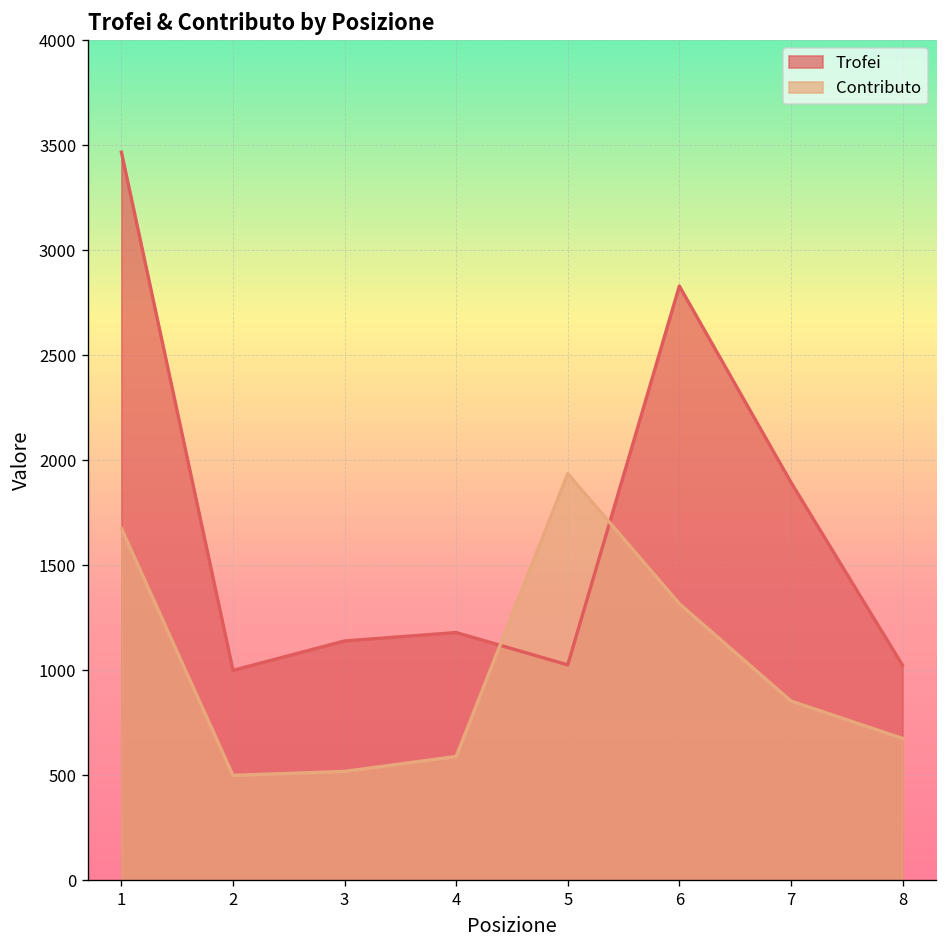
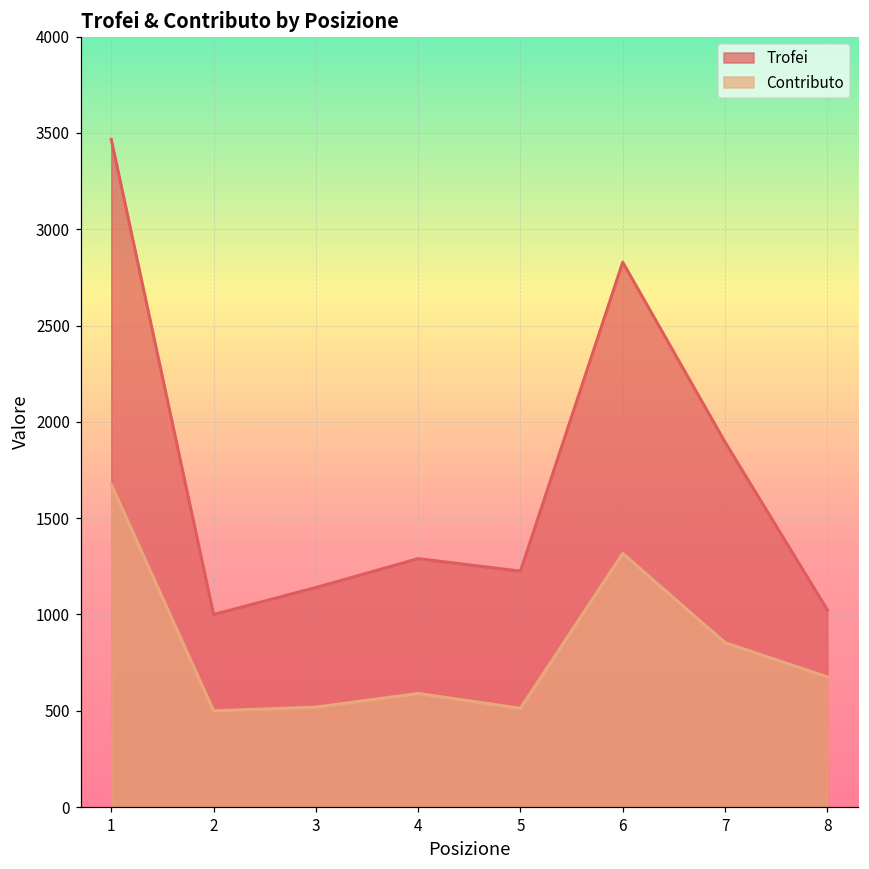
Trofei, 4: 1180 -> 1290
Trofei, 5: 1030 -> 1230
Contributo, 5: 1940 -> 510
